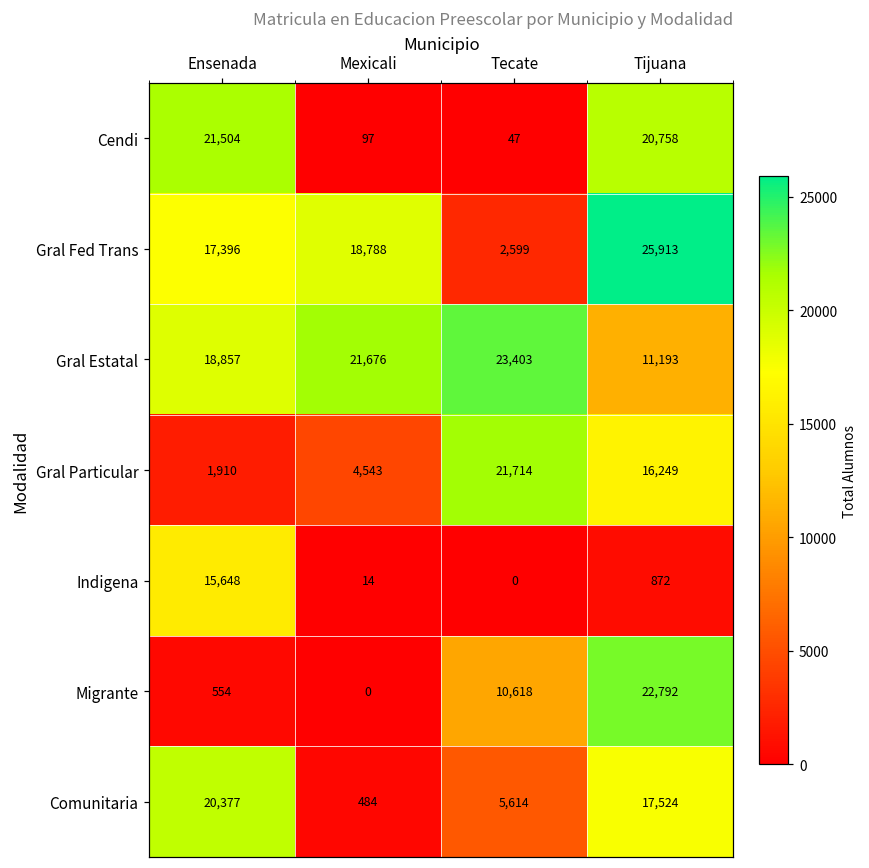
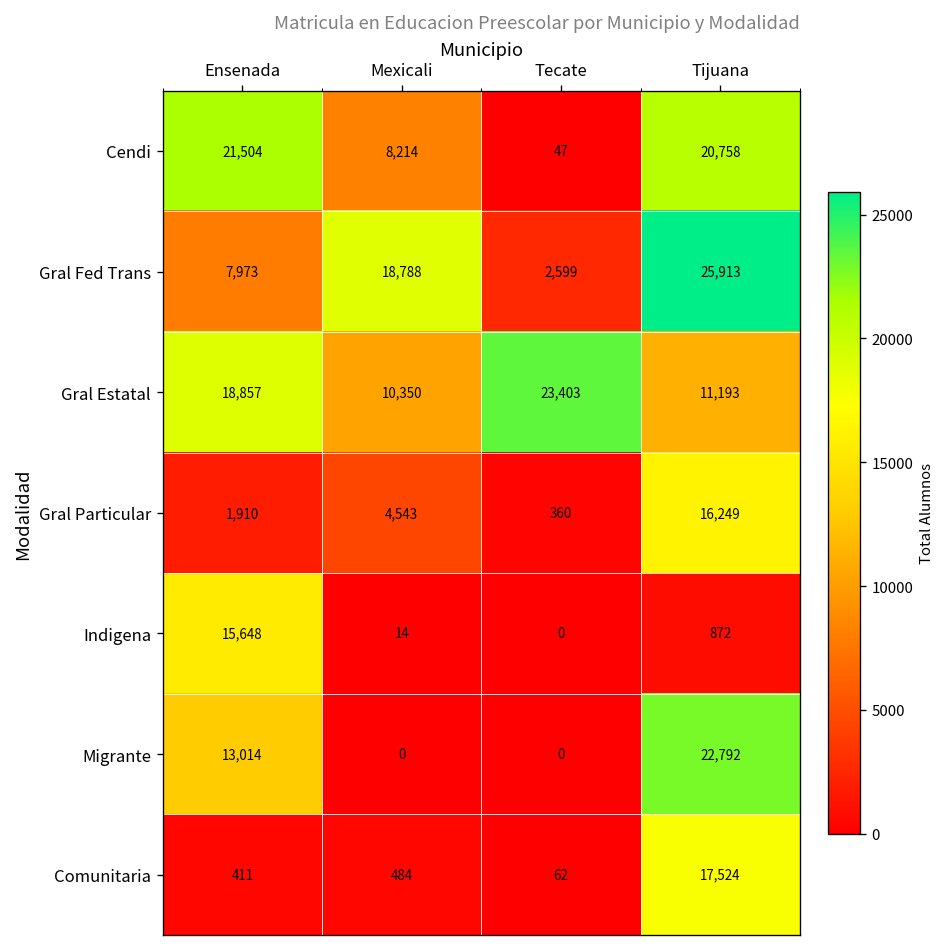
Cendi, Mexicali: 97 -> 8,214
Gral Fed Trans, Ensenada: 17,396 -> 7,973
Gral Estatal, Mexicali: 21,676 -> 10,350
Gral Particular, Tecate: 21,714 -> 360
Migrante, Ensenada: 554 -> 13,014
Migrante, Tecate: 10,618 -> 0
Comunitaria, Ensenada: 20,377 -> 411
Comunitaria, Tecate: 5,614 -> 62
